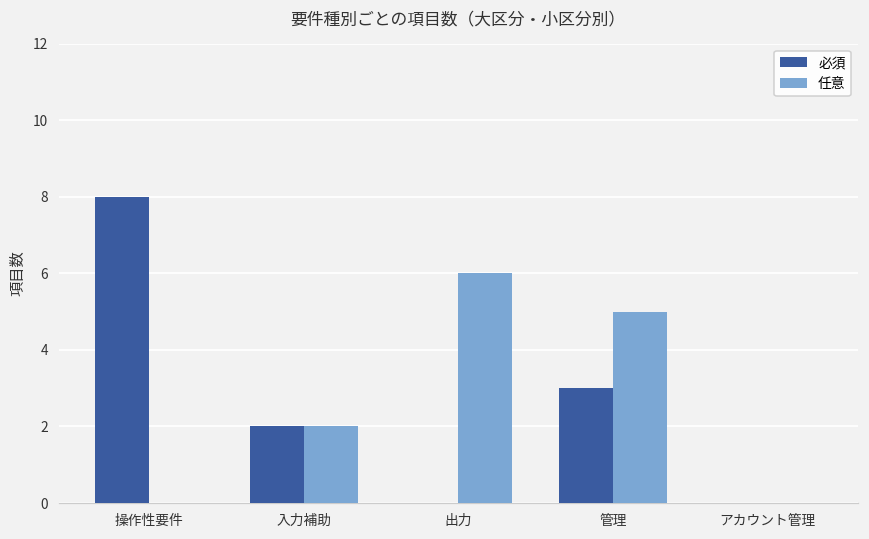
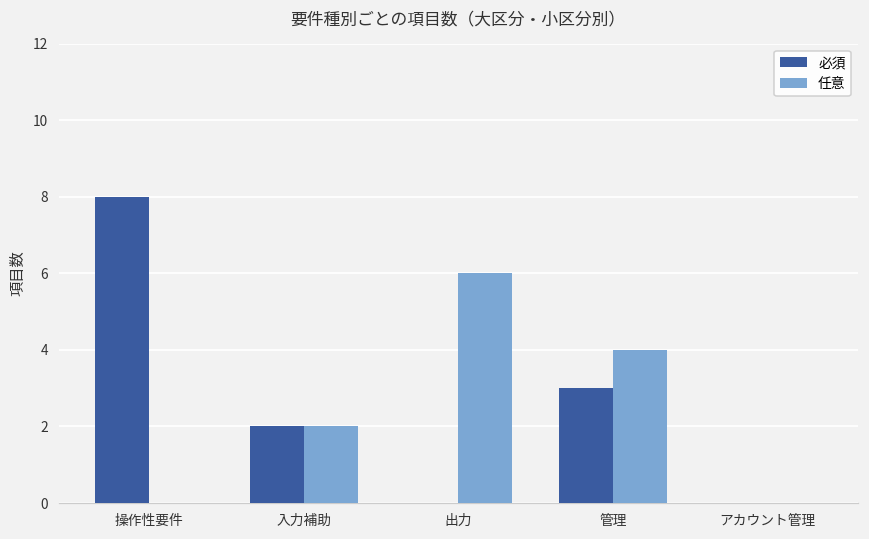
任意, 管理: 5 -> 4
